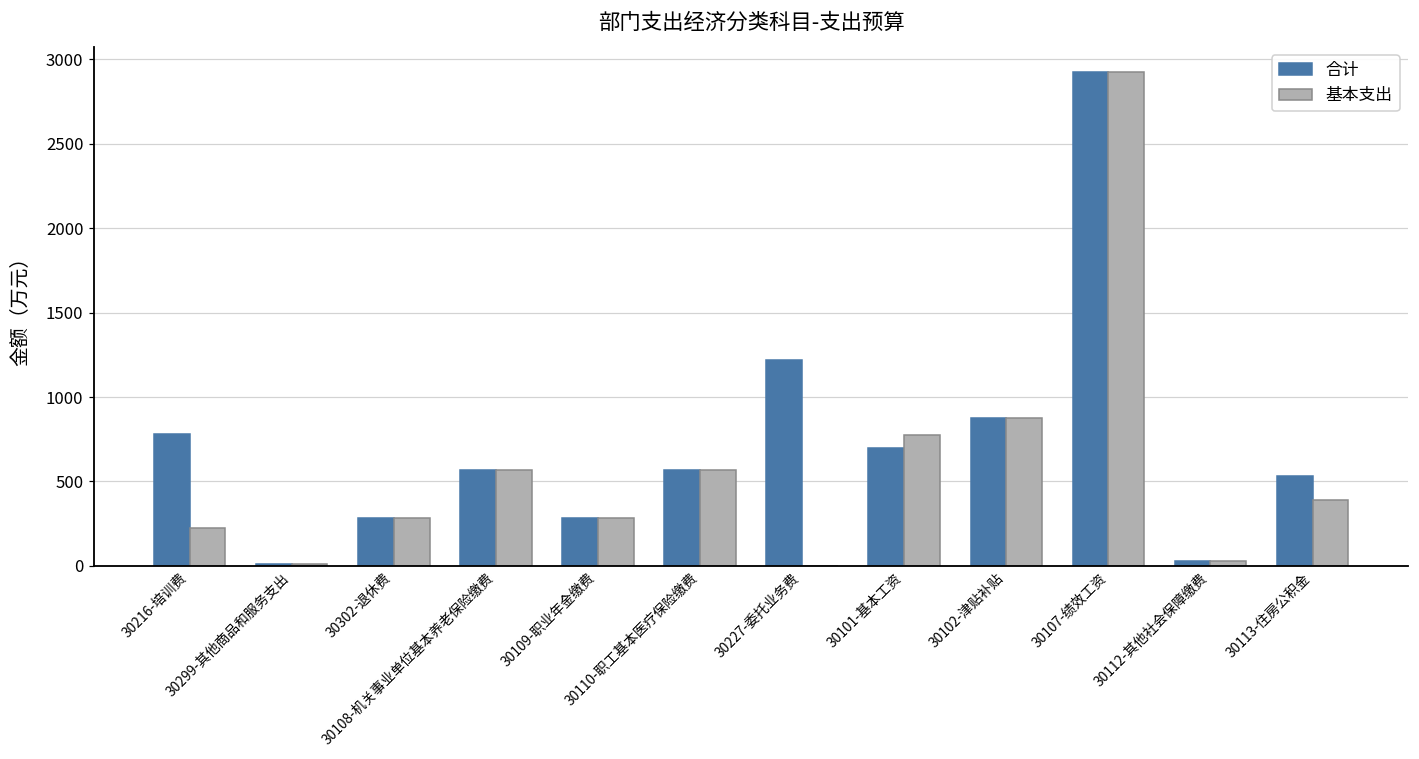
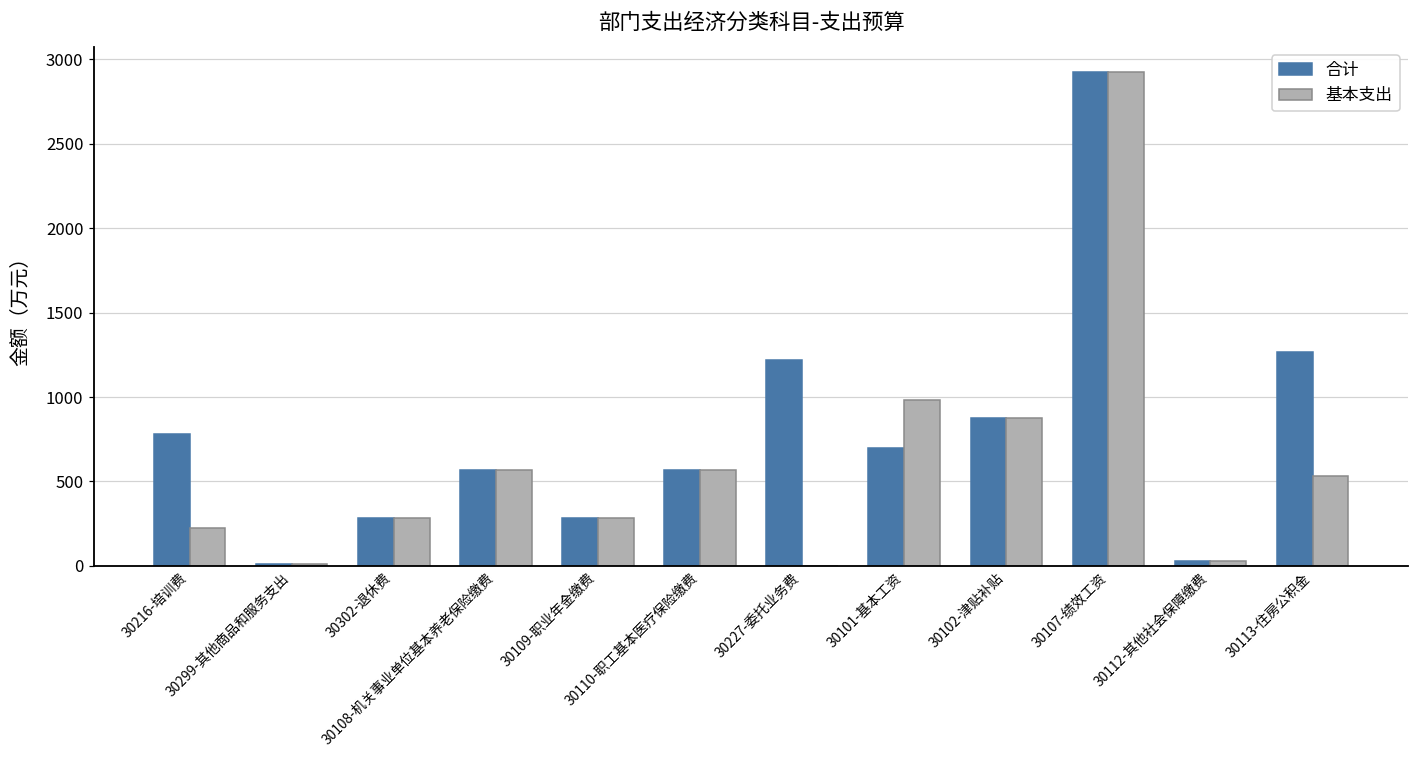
基本支出, 30101-基本工资: 780 -> 980
合计, 30113-住房公积金: 530 -> 1270
基本支出, 30113-住房公积金: 390 -> 530
